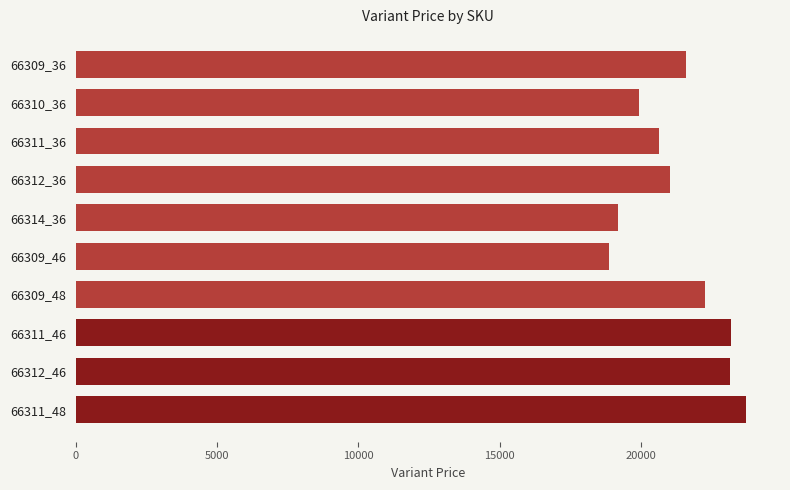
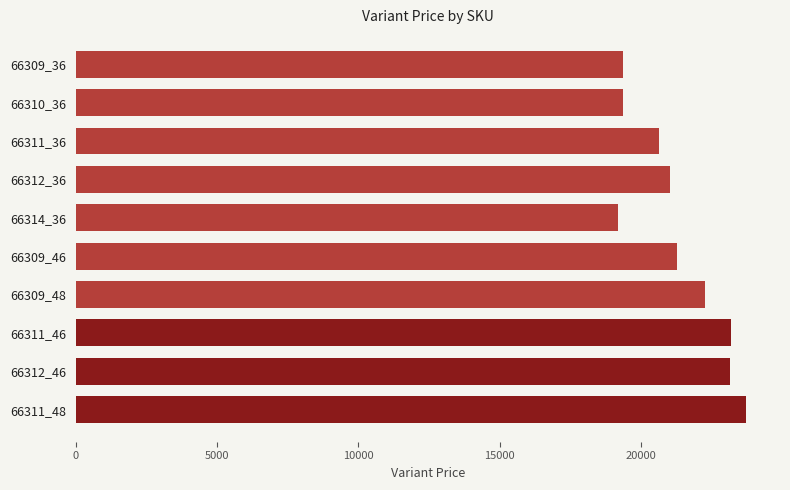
66309_36: 21600 -> 19400
66310_36: 19900 -> 19400
66309_46: 18900 -> 21300
